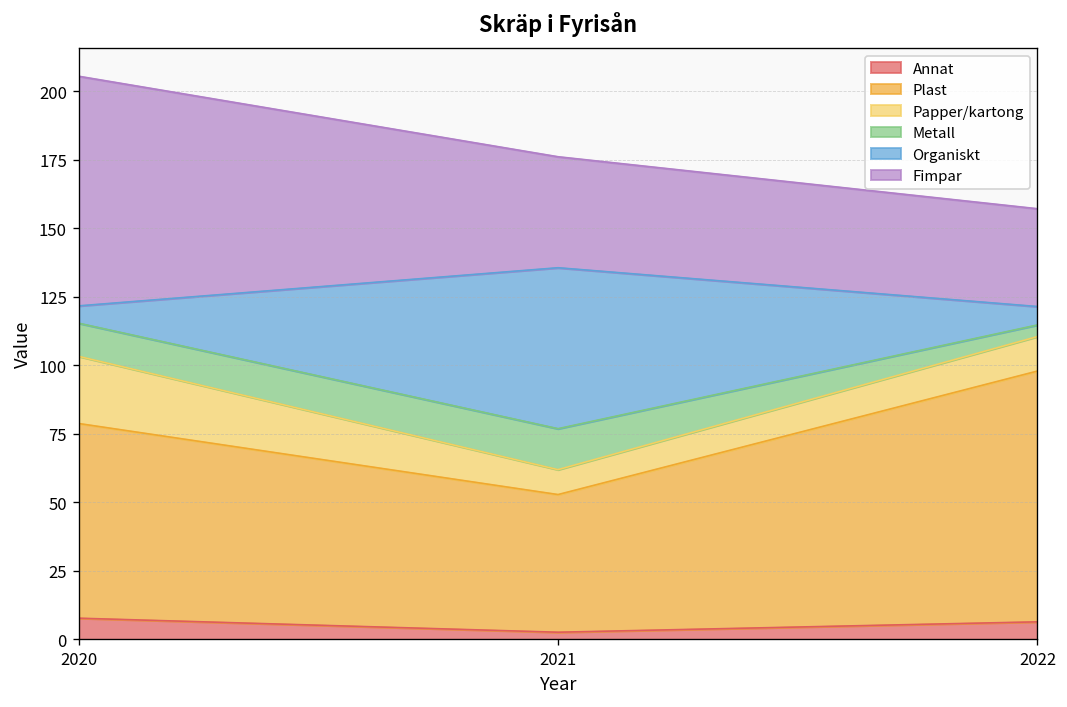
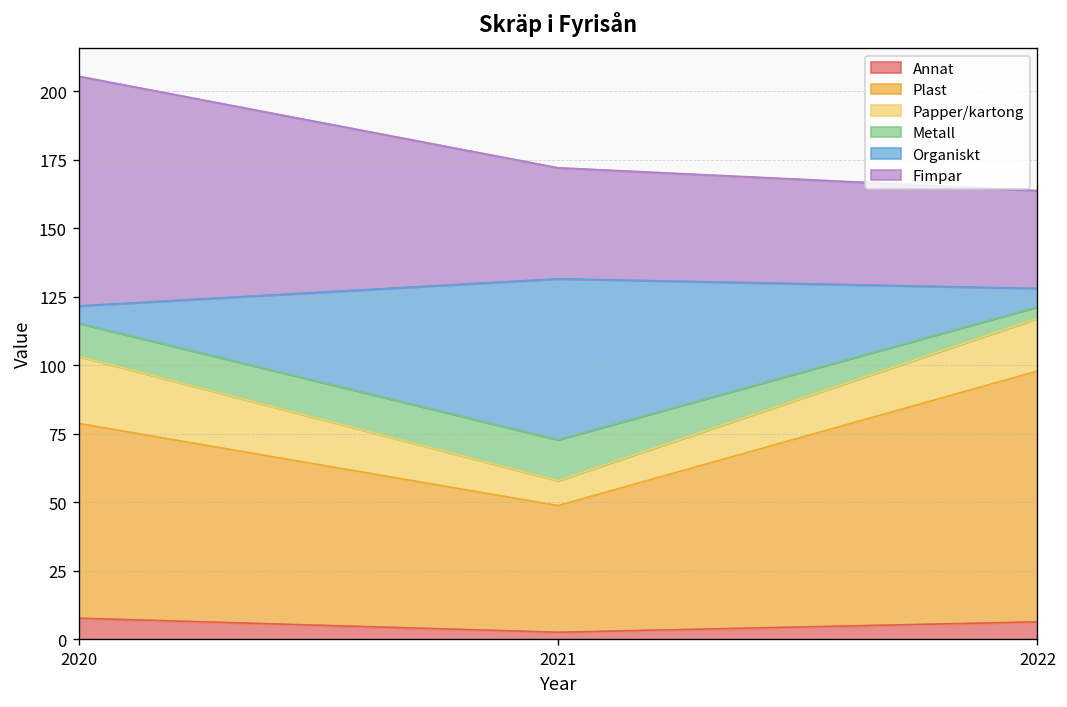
Plast, 2021: 50 -> 46
Papper/kartong, 2022: 13 -> 19
